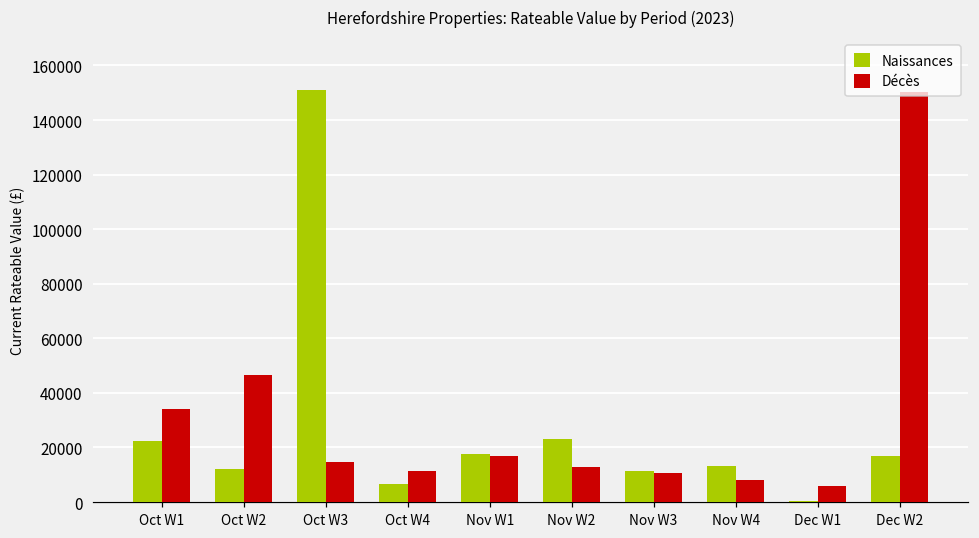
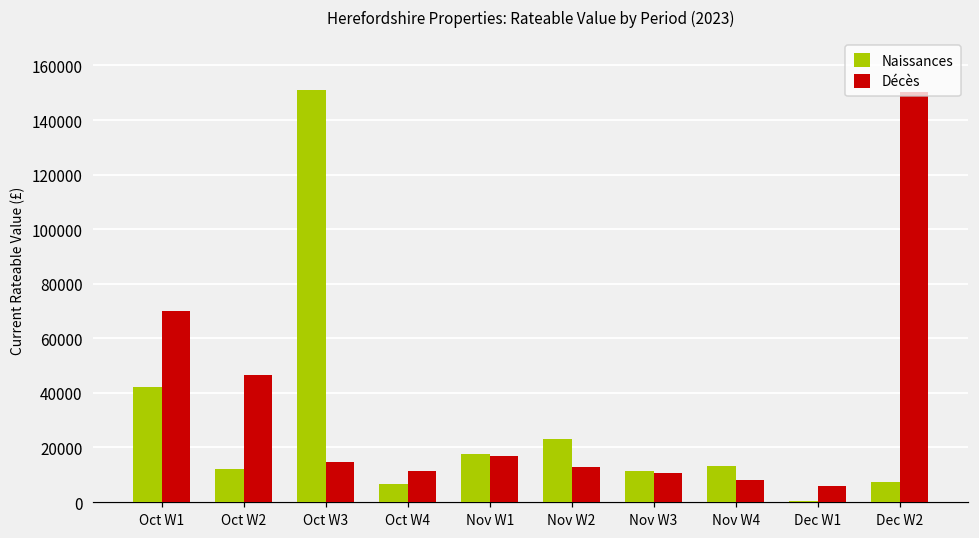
Naissances, Oct W1: 23000 -> 42000
Décès, Oct W1: 34000 -> 70000
Naissances, Dec W2: 17000 -> 8000
